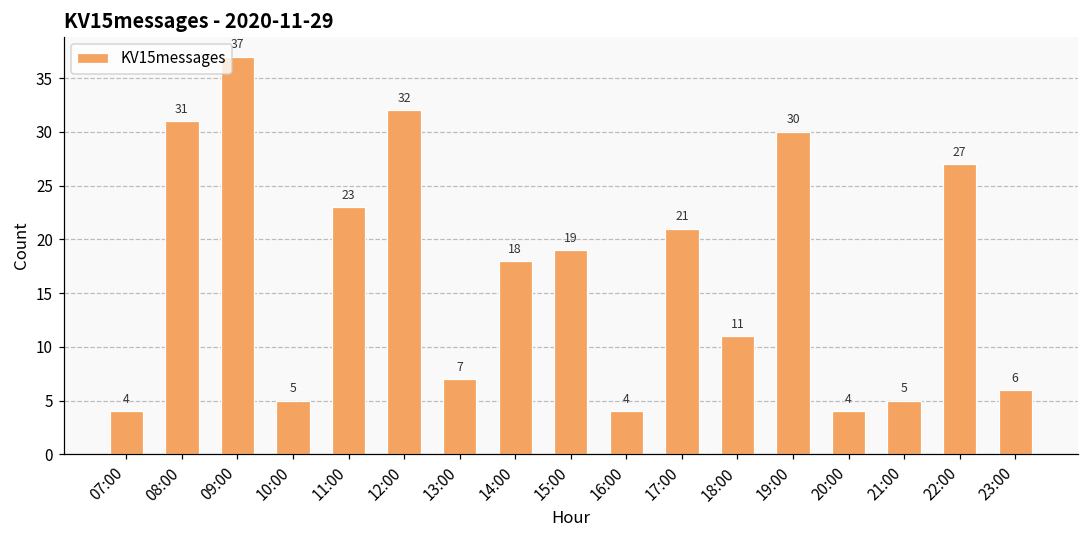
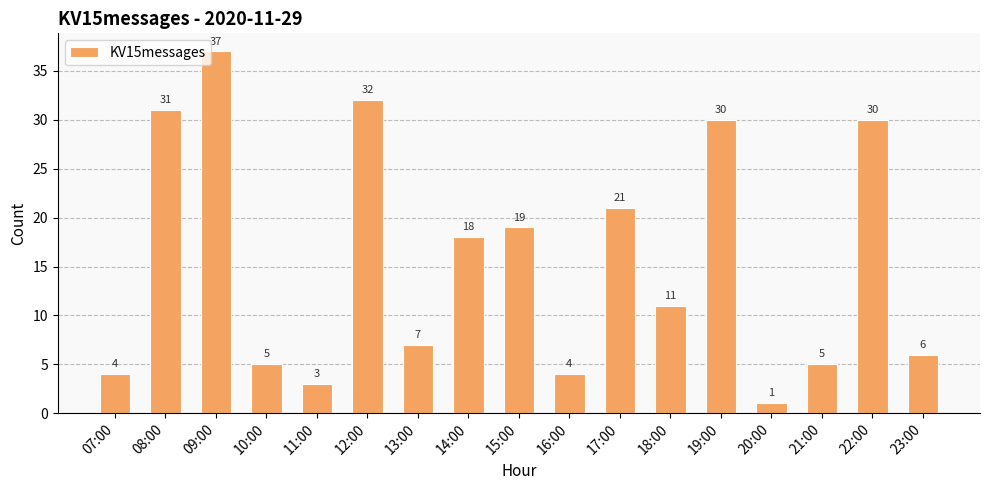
11:00: 23 -> 3
20:00: 4 -> 1
22:00: 27 -> 30
